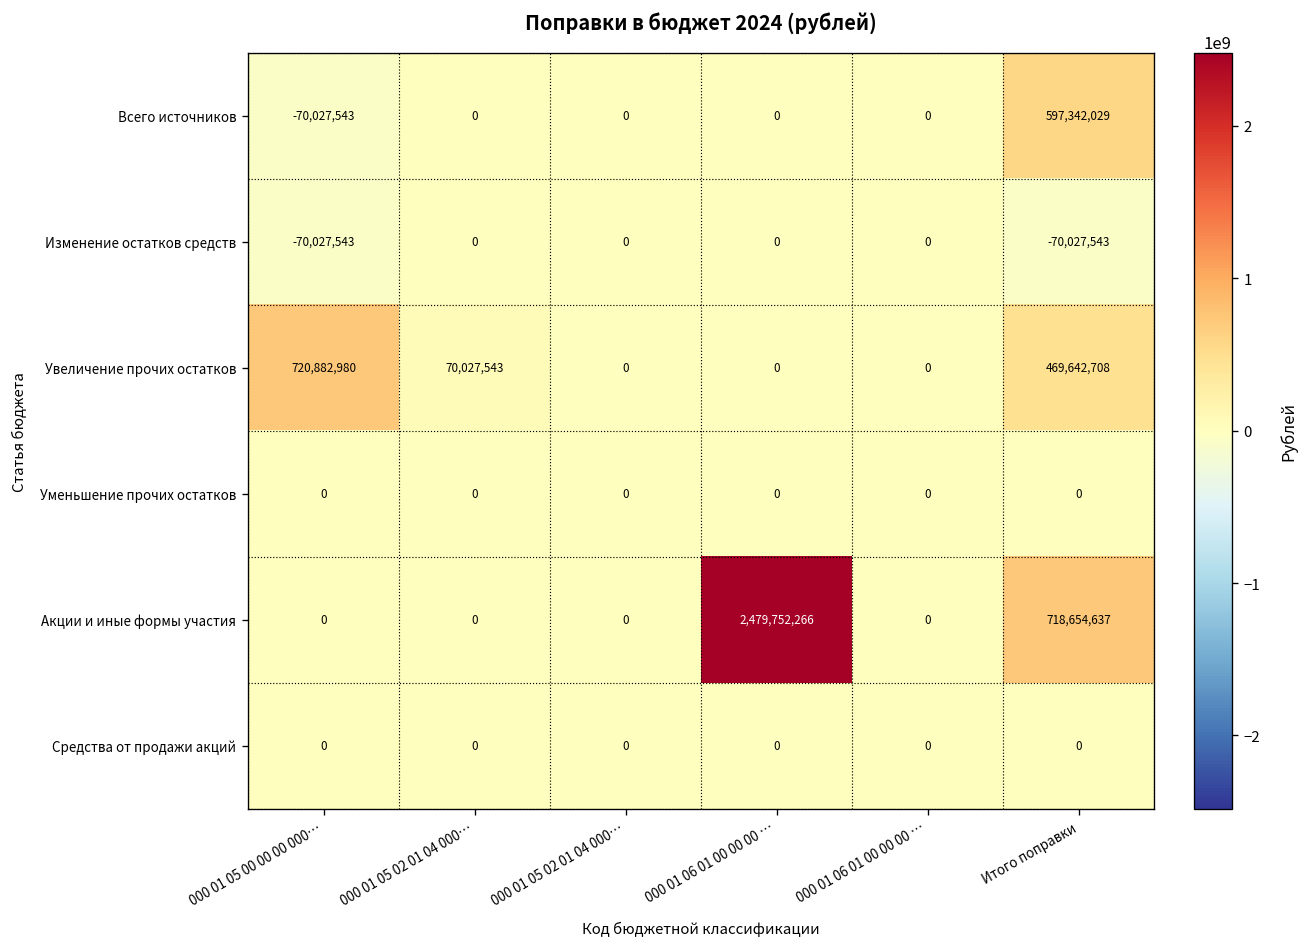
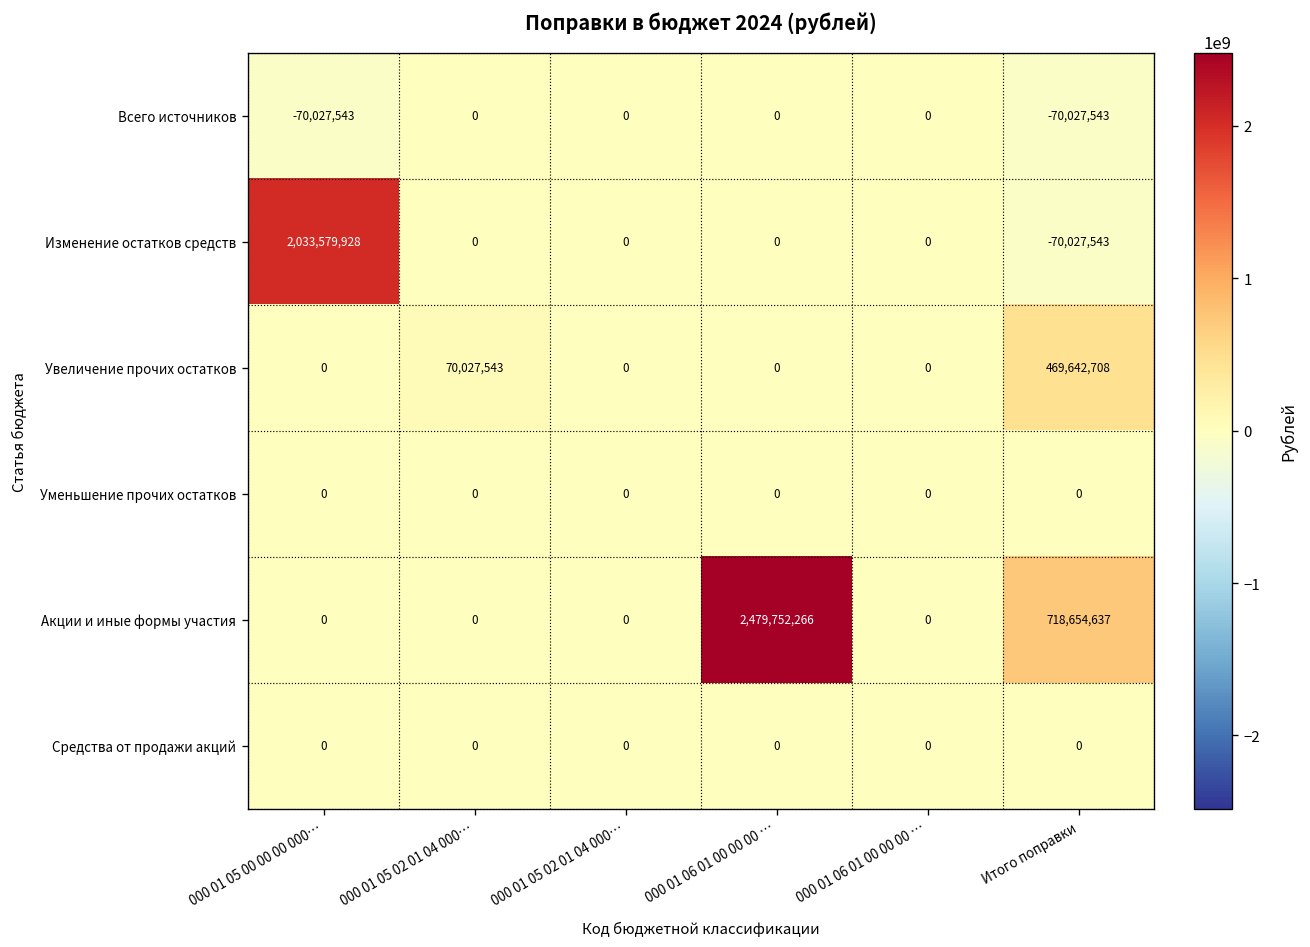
Всего источников, Итого поправки: 597,342,029 -> -70,027,543
Изменение остатков средств, 000 01 05 00 00 00 000…: -70,027,543 -> 2,033,579,928
Увеличение прочих остатков, 000 01 05 00 00 00 000…: 720,882,980 -> 0
